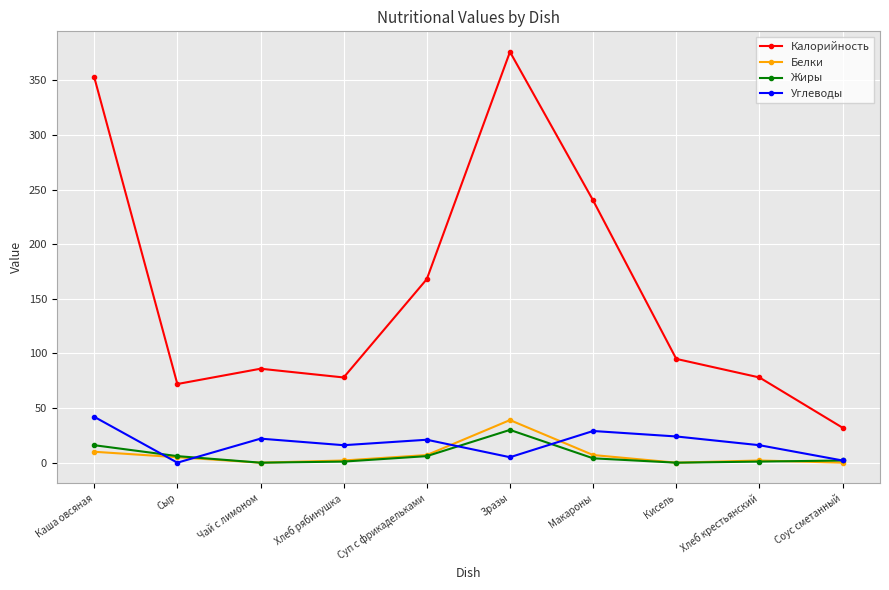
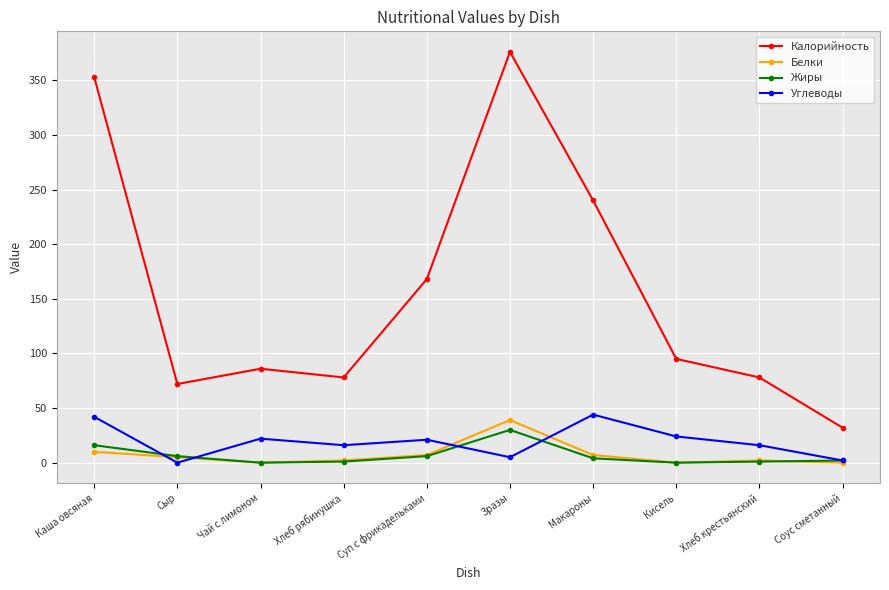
Углеводы, Макароны: 29 -> 44
